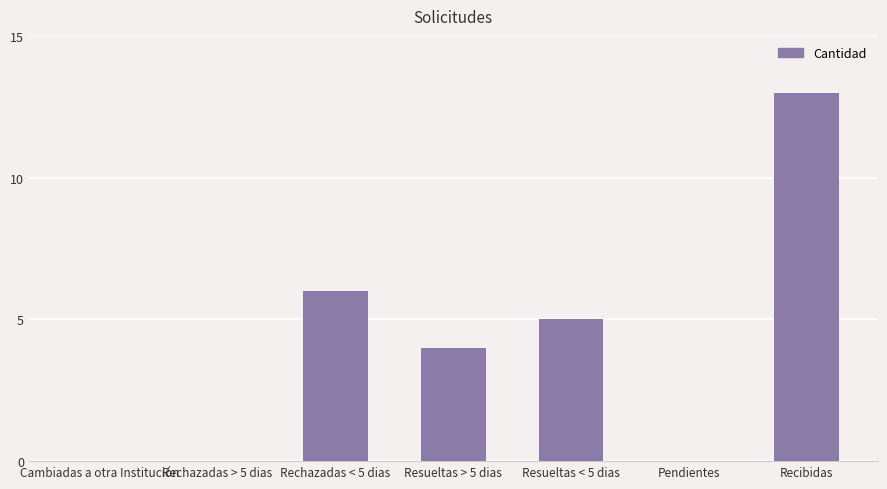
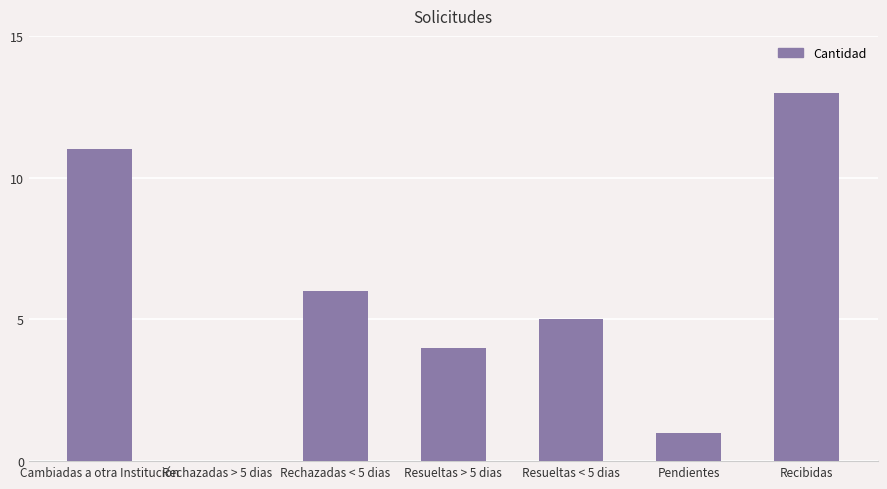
Cambiadas a otra Institución: 0 -> 11
Pendientes: 0 -> 1
